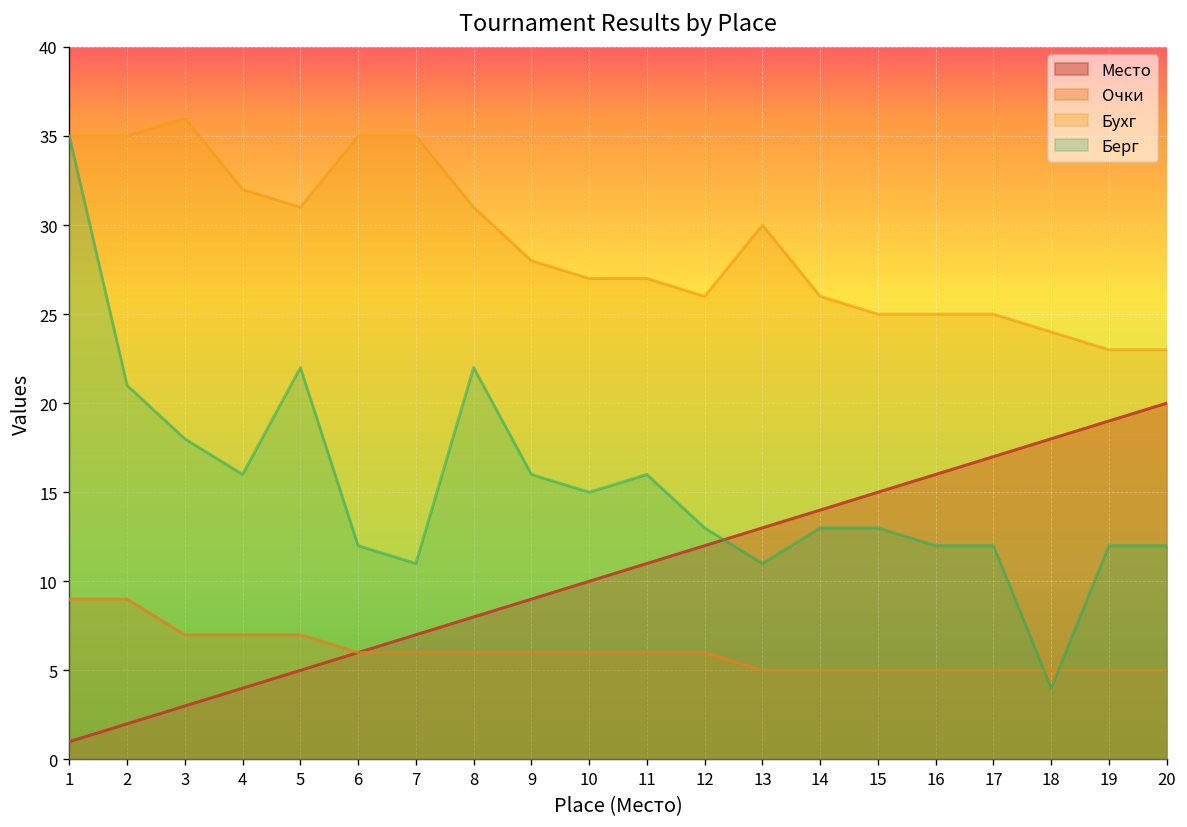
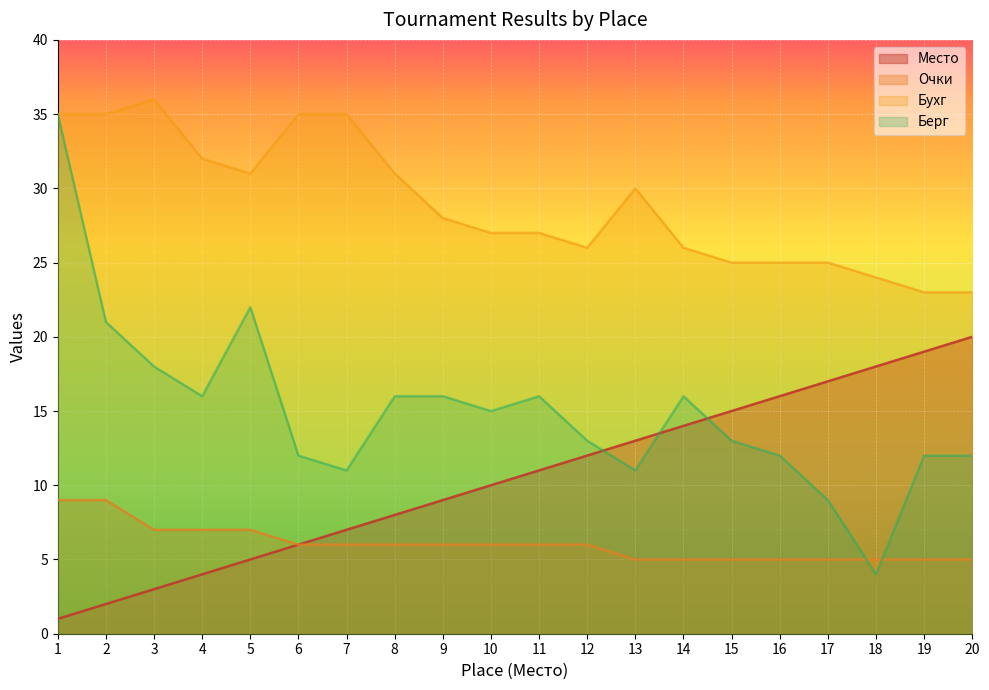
Берг, 8: 22 -> 16
Берг, 14: 13 -> 16
Берг, 17: 12 -> 9
